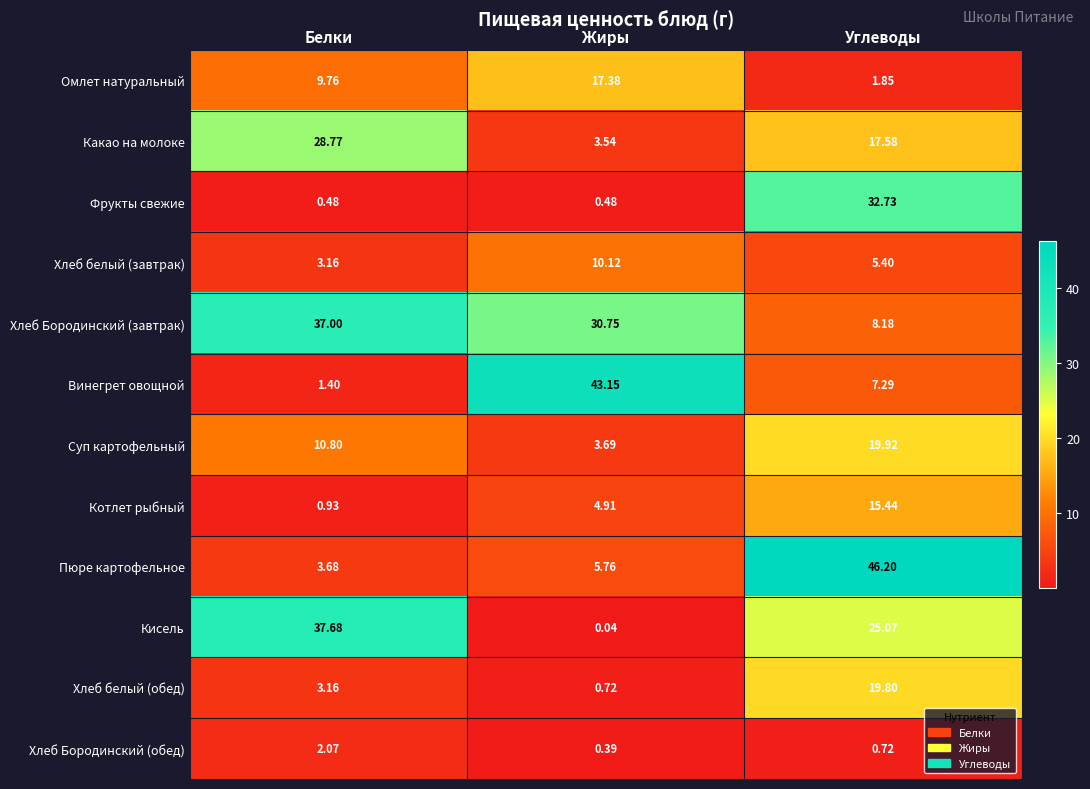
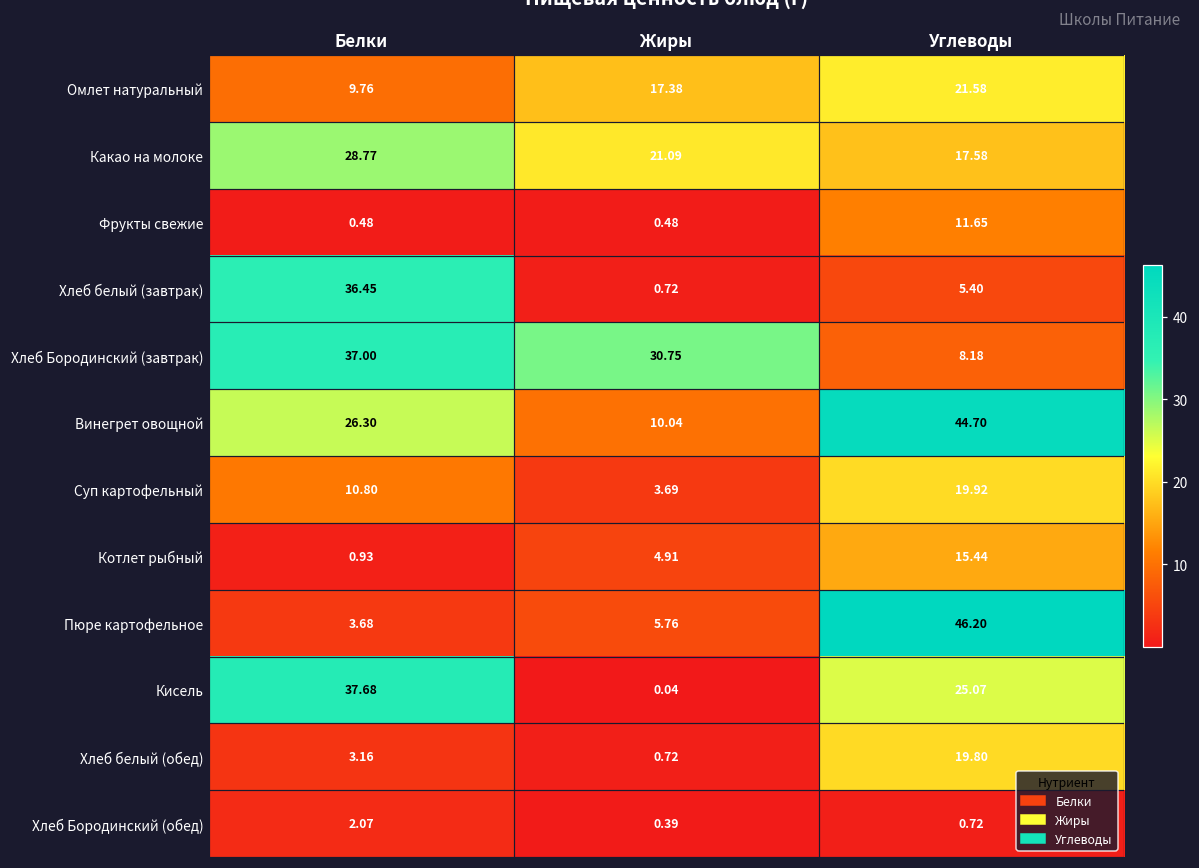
Омлет натуральный, Углеводы: 1.85 -> 21.58
Какао на молоке, Жиры: 3.54 -> 21.09
Фрукты свежие, Углеводы: 32.73 -> 11.65
Хлеб белый (завтрак), Белки: 3.16 -> 36.45
Хлеб белый (завтрак), Жиры: 10.12 -> 0.72
Винегрет овощной, Белки: 1.40 -> 26.30
Винегрет овощной, Жиры: 43.15 -> 10.04
Винегрет овощной, Углеводы: 7.29 -> 44.70
